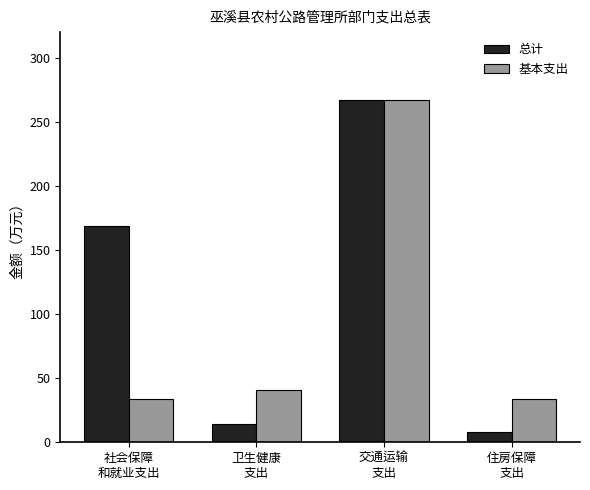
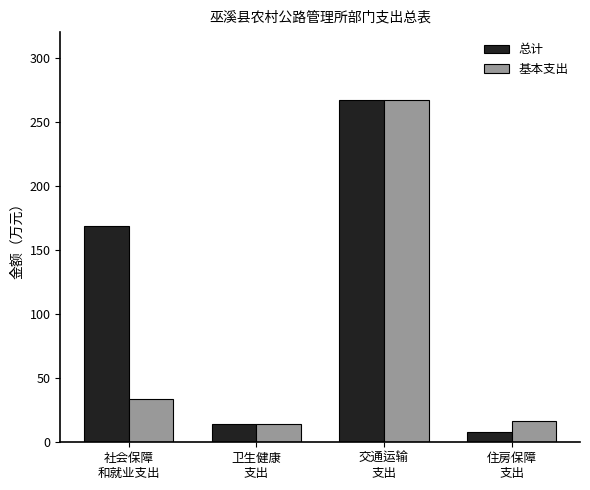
基本支出, 卫生健康 支出: 41 -> 14
基本支出, 住房保障 支出: 34 -> 17
